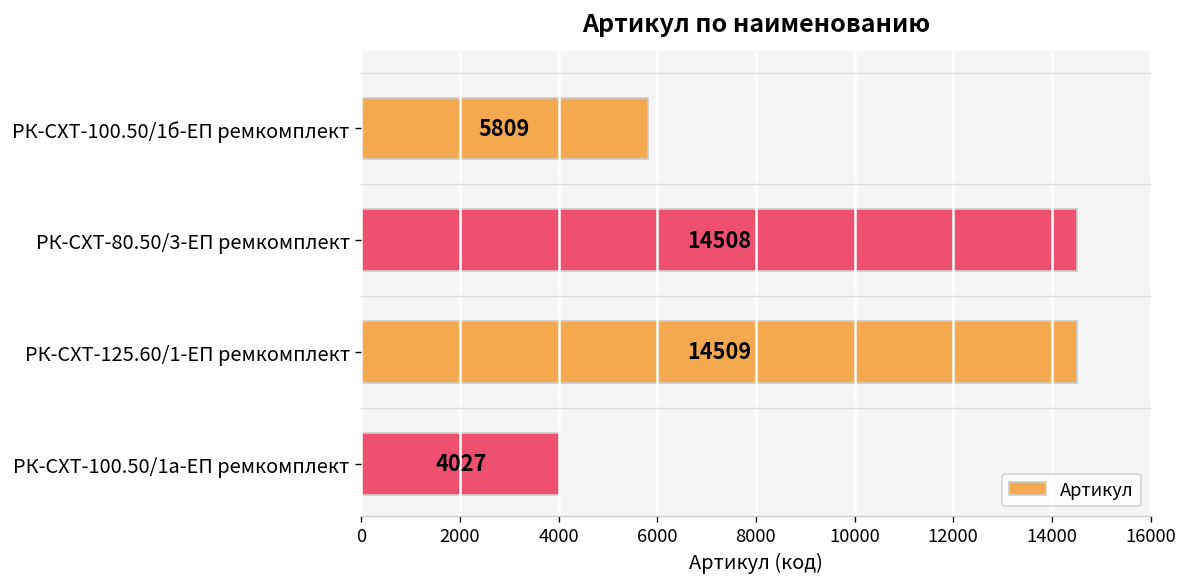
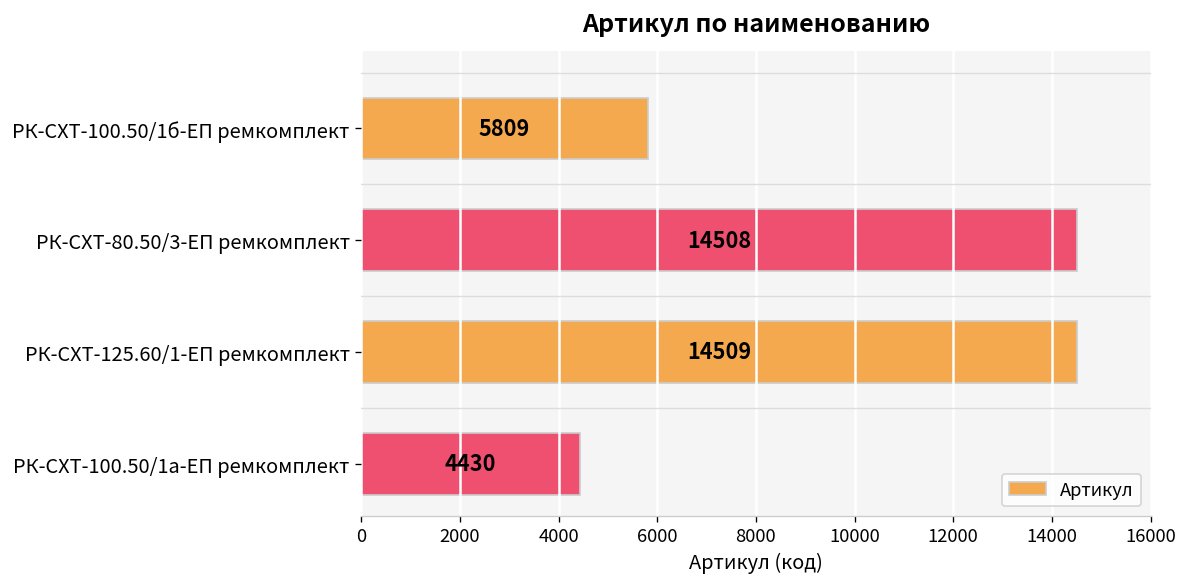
РК-СХТ-100.50/1а-ЕП ремкомплект: 4027 -> 4430
